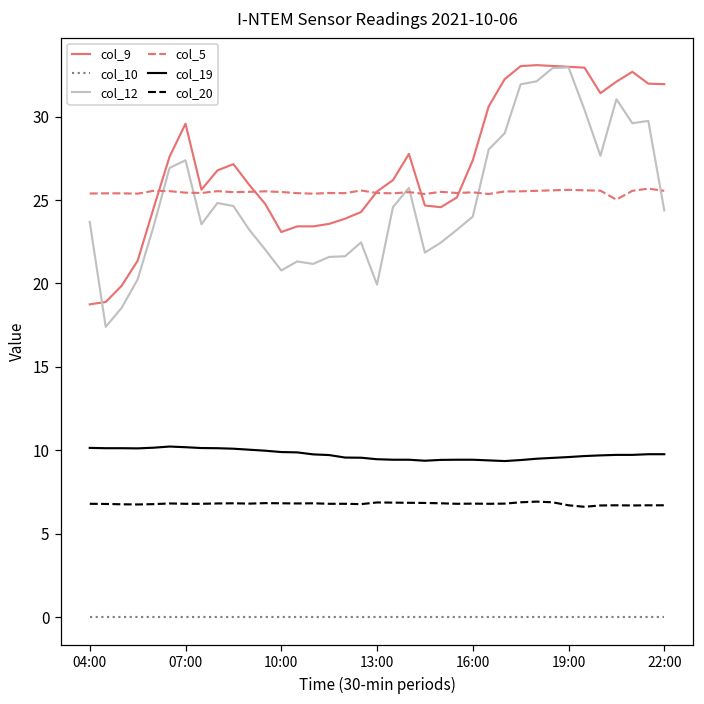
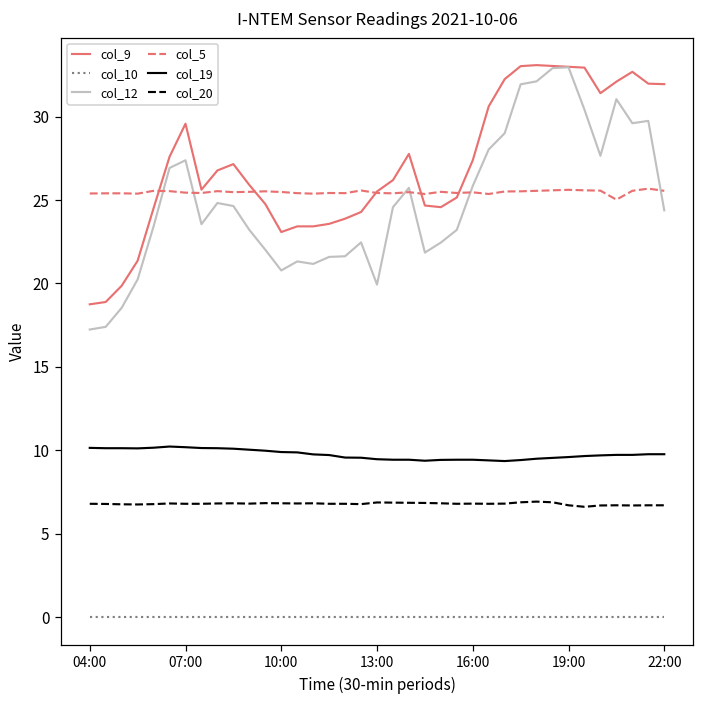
col_12, 04:00: 23.7 -> 17.2
col_12, 16:00: 24.0 -> 25.8
